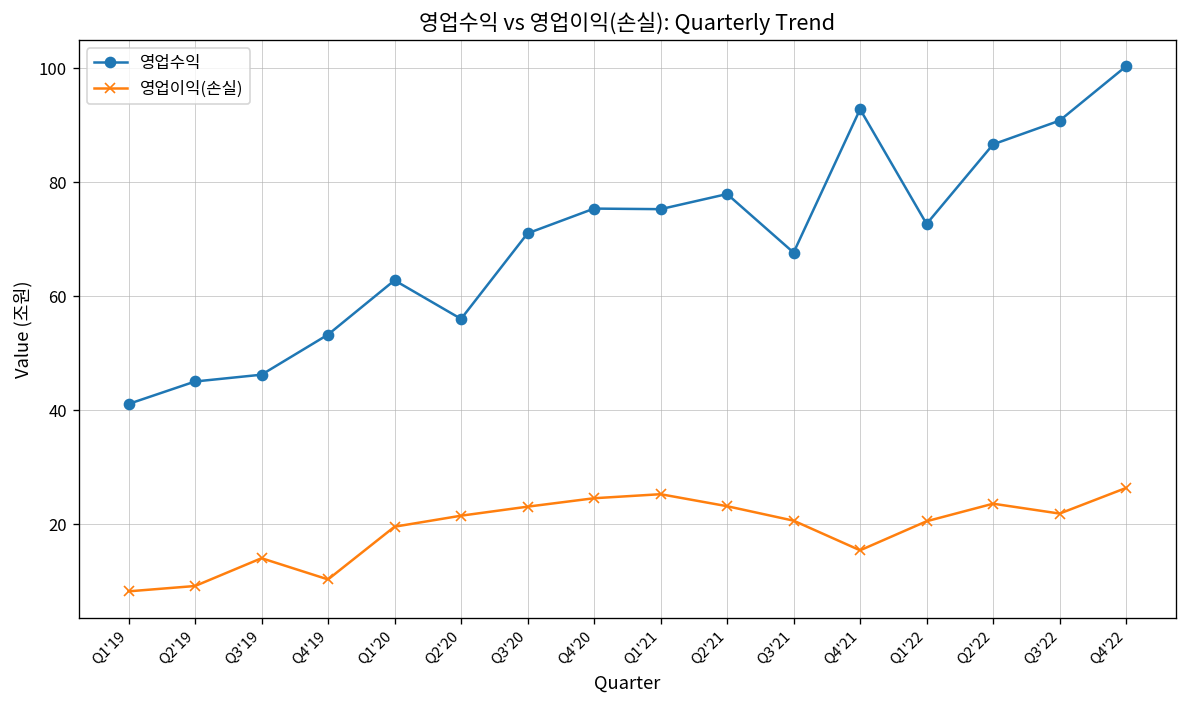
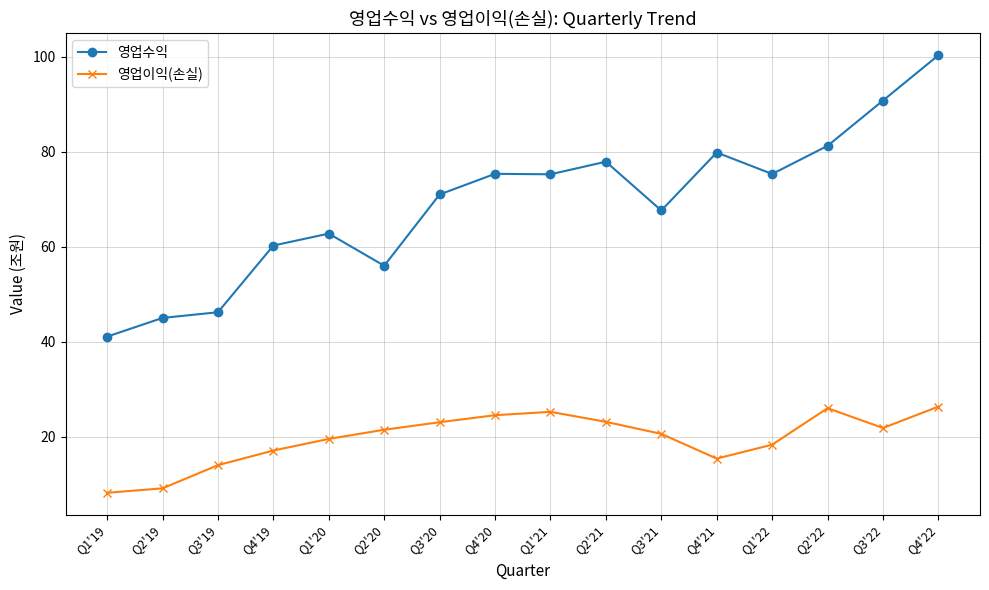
영업수익, Q4'19: 53 -> 60
영업이익(손실), Q4'19: 10 -> 17
영업수익, Q4'21: 93 -> 80
영업수익, Q1'22: 73 -> 75
영업이익(손실), Q1'22: 21 -> 18
영업수익, Q2'22: 87 -> 81
영업이익(손실), Q2'22: 24 -> 26
